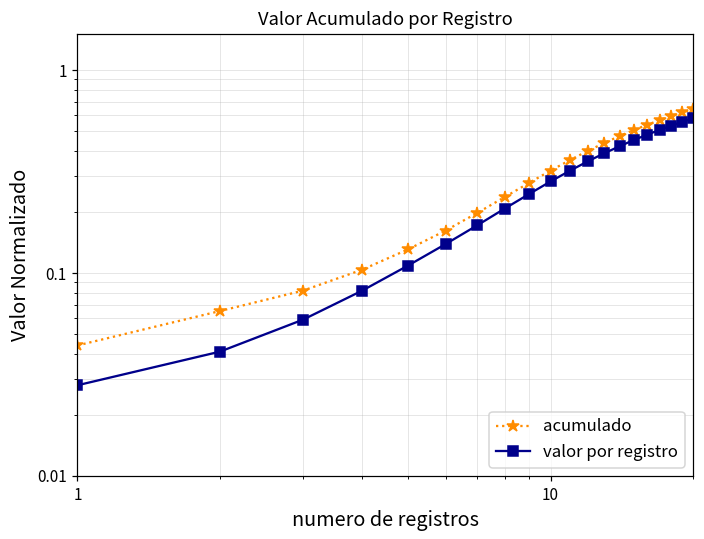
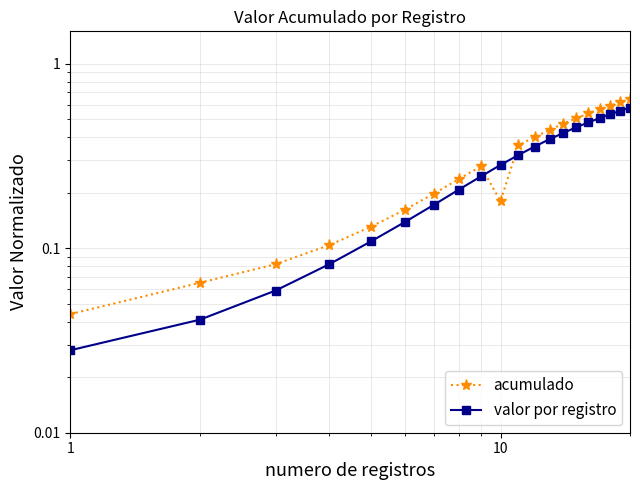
acumulado, 10: 0.32 -> 0.18
